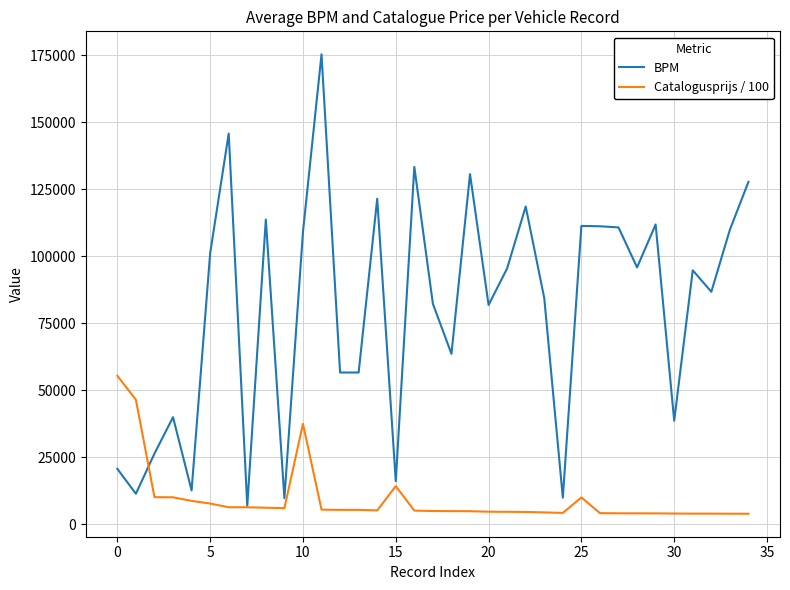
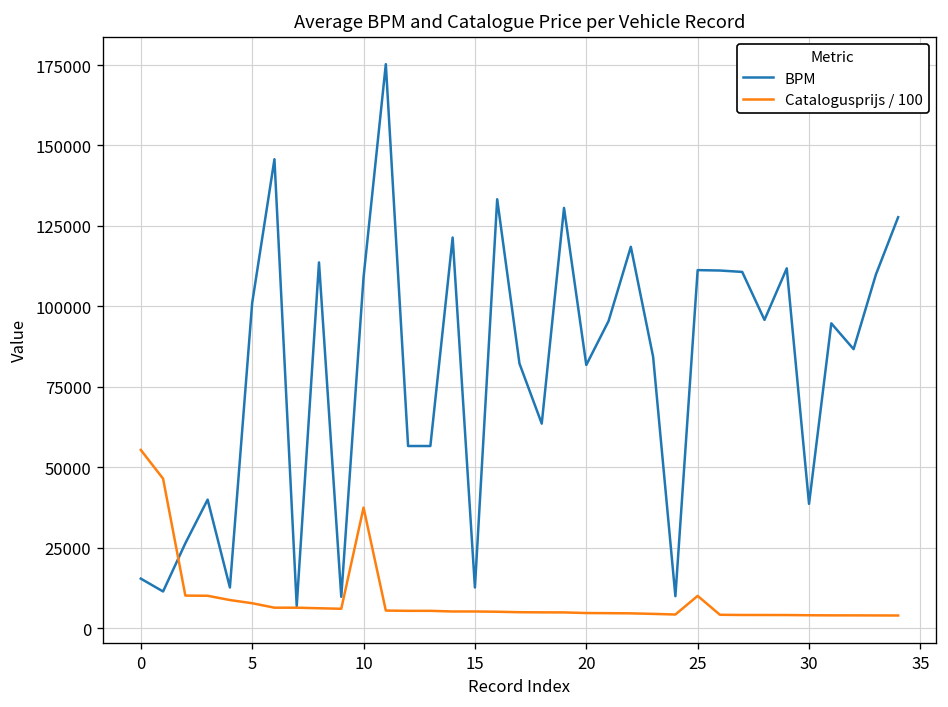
BPM, 0: 21000 -> 15000
BPM, 15: 16000 -> 13000
Catalogusprijs / 100, 15: 14000 -> 5000
